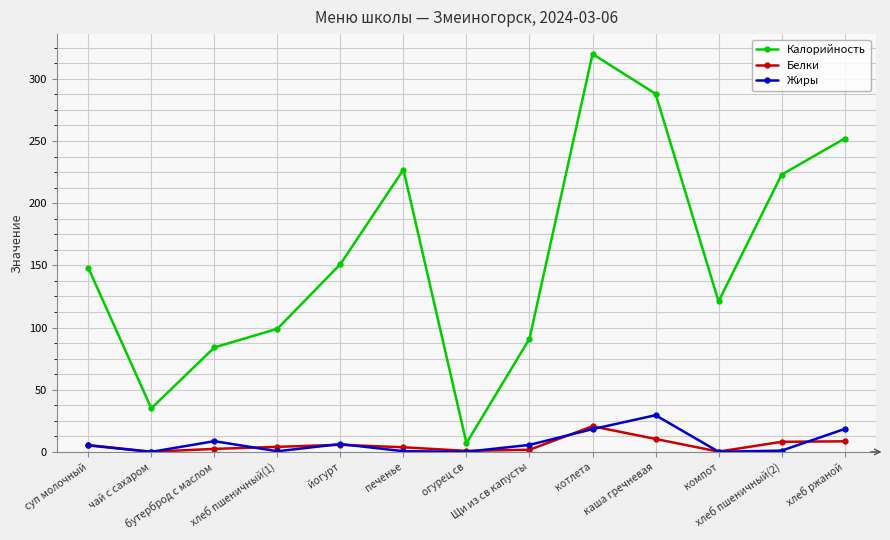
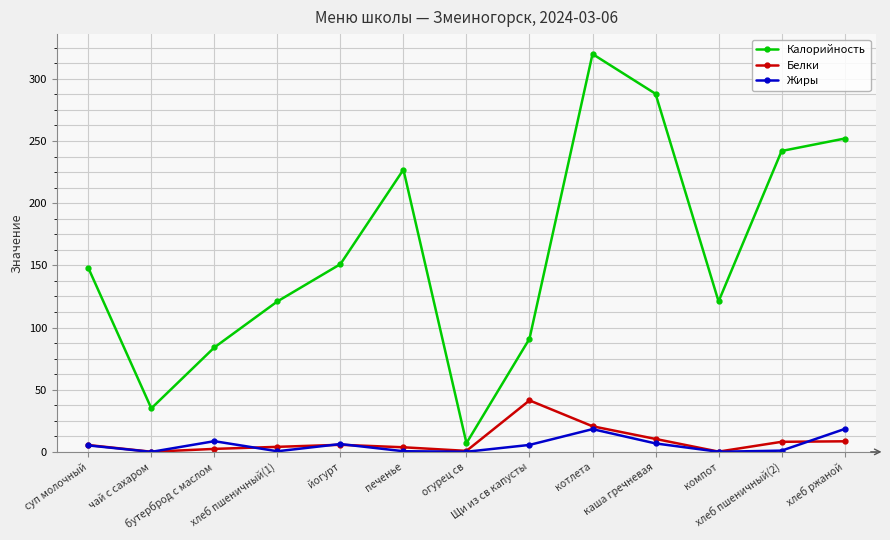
Калорийность, хлеб пшеничный(1): 99 -> 121
Белки, Щи из св капусты: 2 -> 41
Жиры, каша гречневая: 30 -> 7
Калорийность, хлеб пшеничный(2): 223 -> 242
